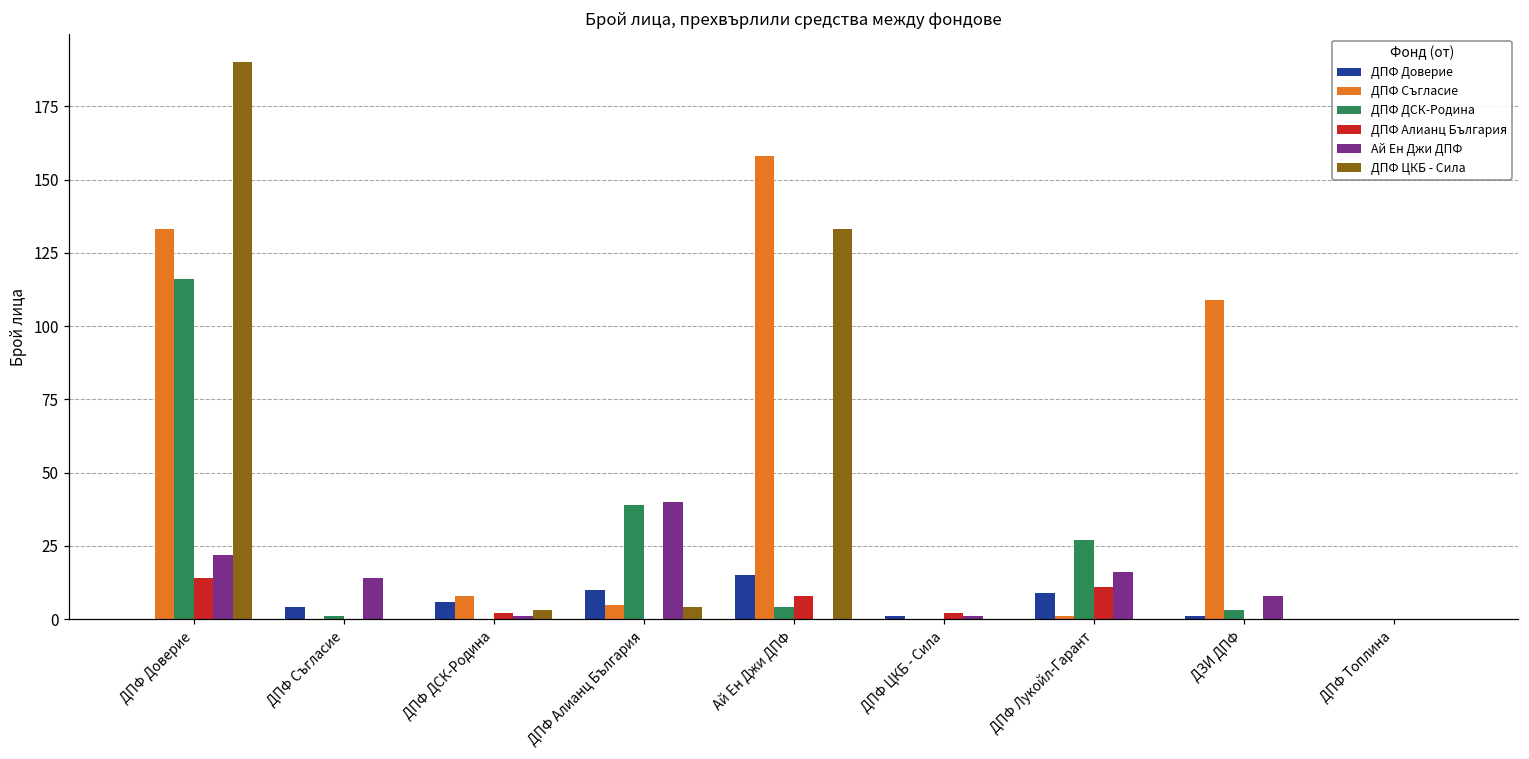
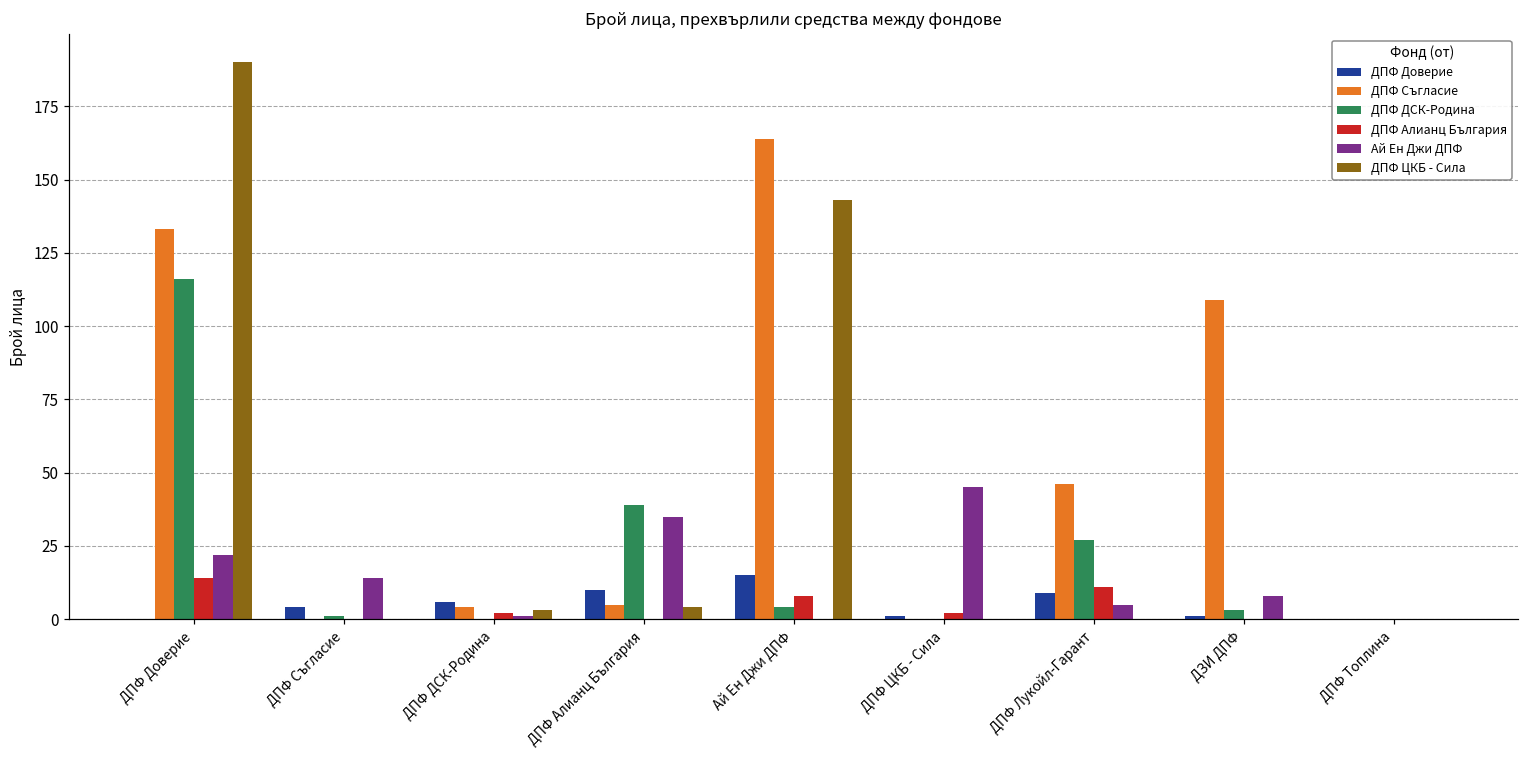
ДПФ Съгласие, ДПФ ДСК-Родина: 8 -> 4
Ай Ен Джи ДПФ, ДПФ Алианц България: 40 -> 35
ДПФ Съгласие, Ай Ен Джи ДПФ: 158 -> 164
ДПФ ЦКБ - Сила, Ай Ен Джи ДПФ: 133 -> 143
Ай Ен Джи ДПФ, ДПФ ЦКБ - Сила: 1 -> 45
ДПФ Съгласие, ДПФ Лукойл-Гарант: 1 -> 46
Ай Ен Джи ДПФ, ДПФ Лукойл-Гарант: 16 -> 5
